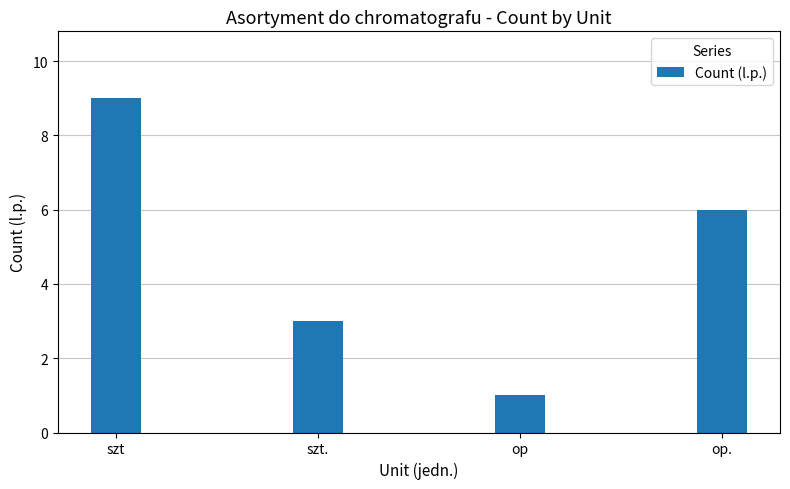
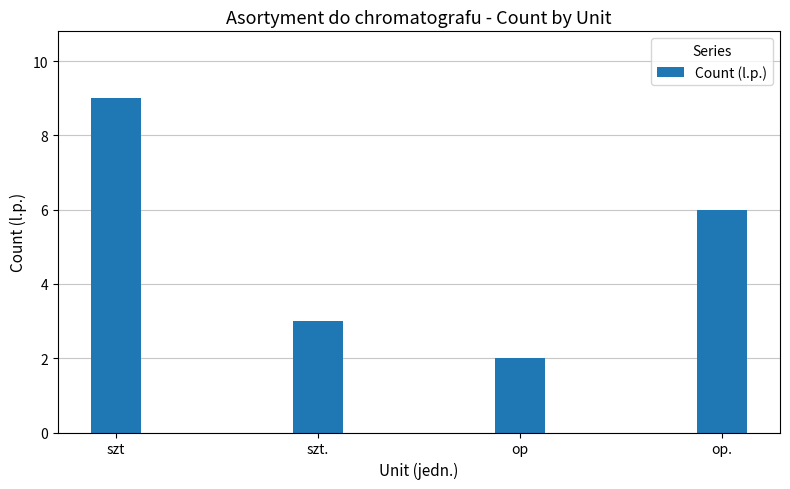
op: 1 -> 2
